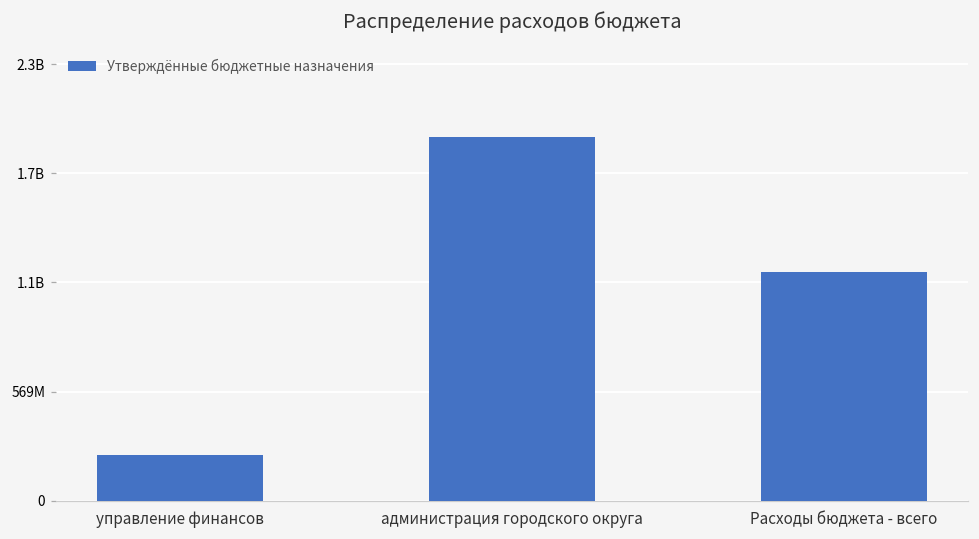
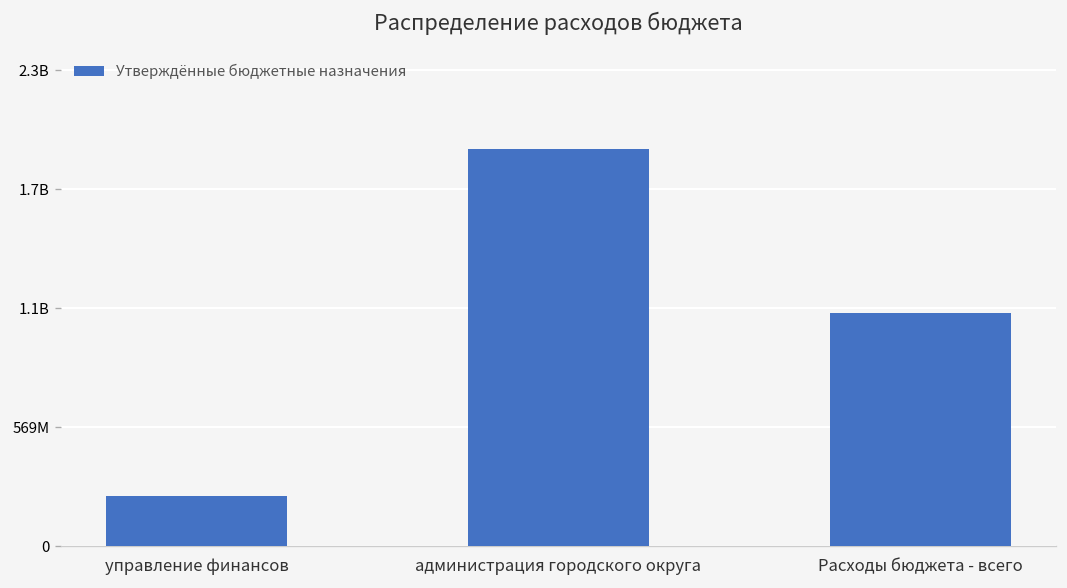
Расходы бюджета - всего: 1190000000 -> 1110000000
